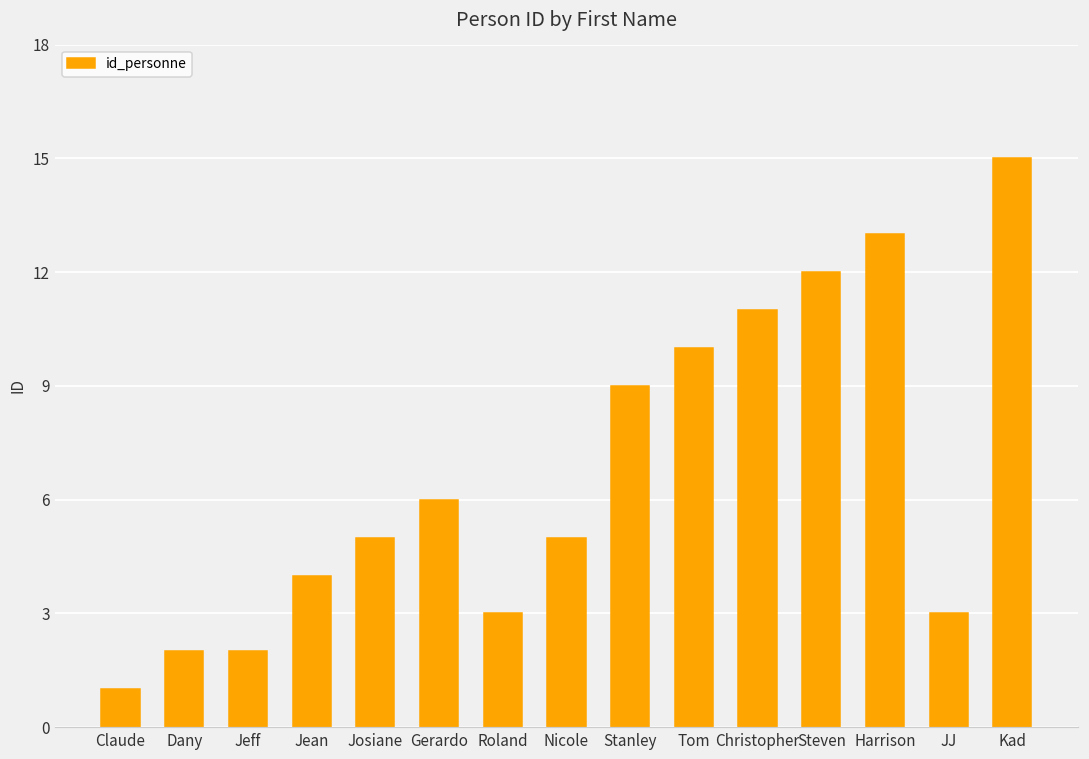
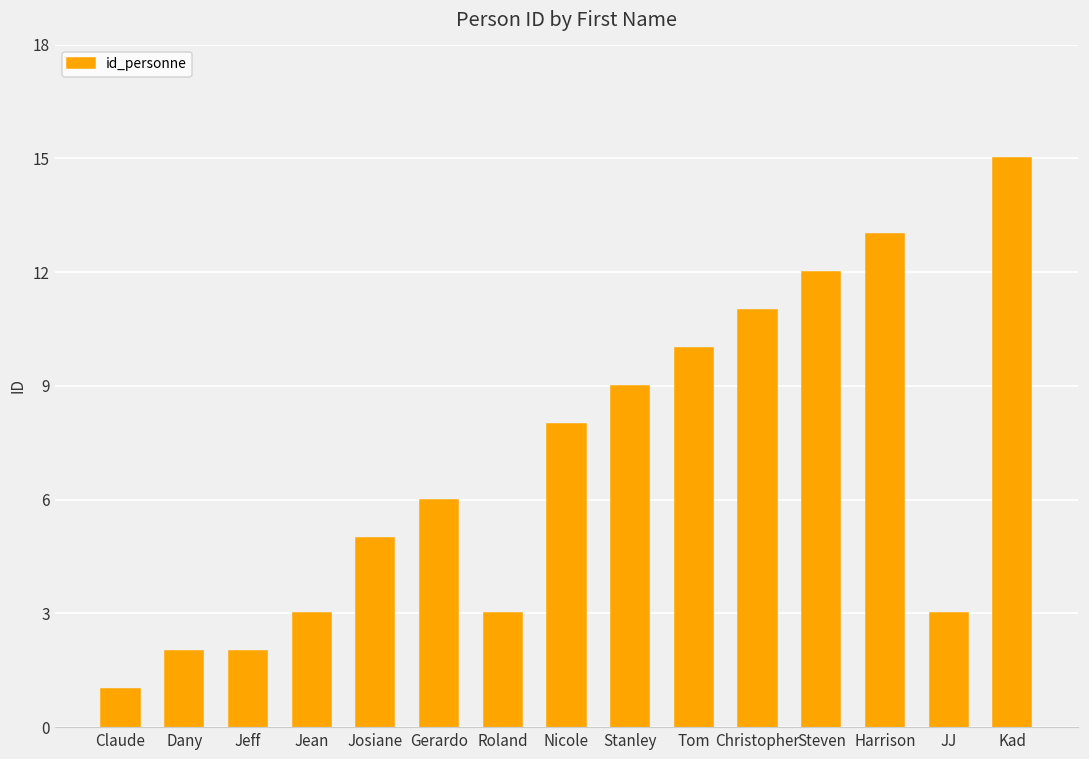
Jean: 4 -> 3
Nicole: 5 -> 8
